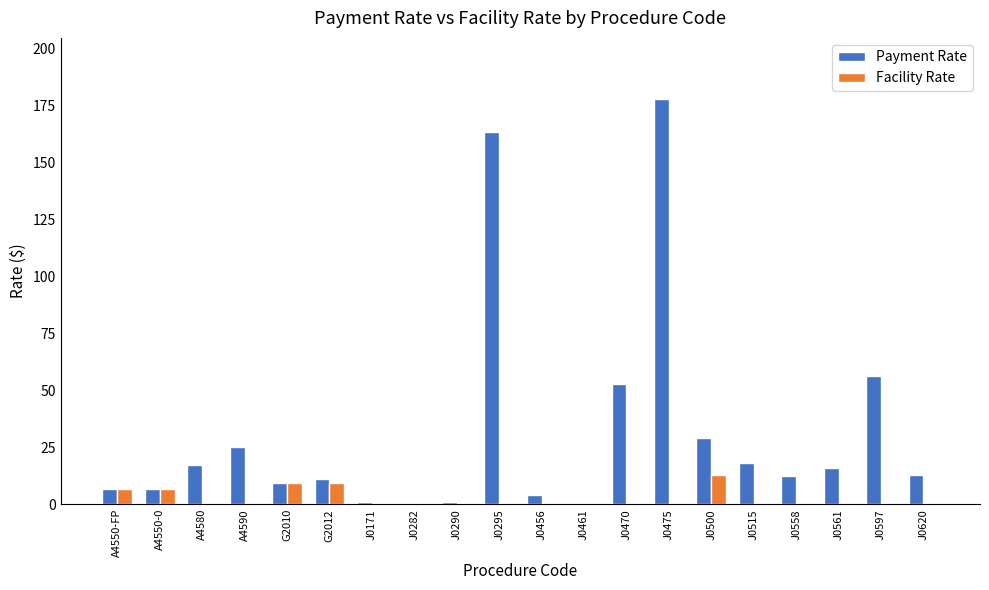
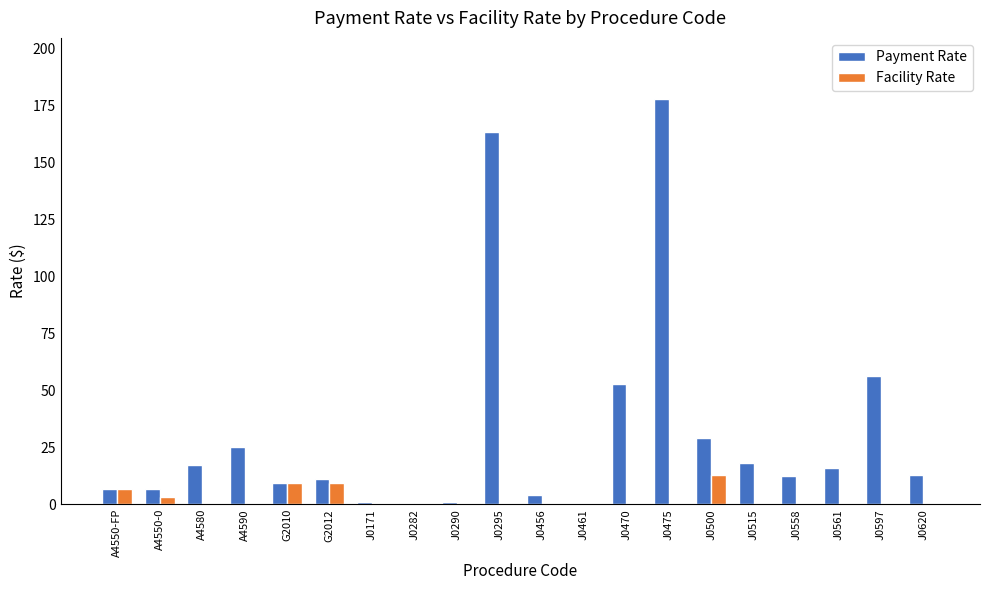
Facility Rate, A4550-0: 7 -> 3
